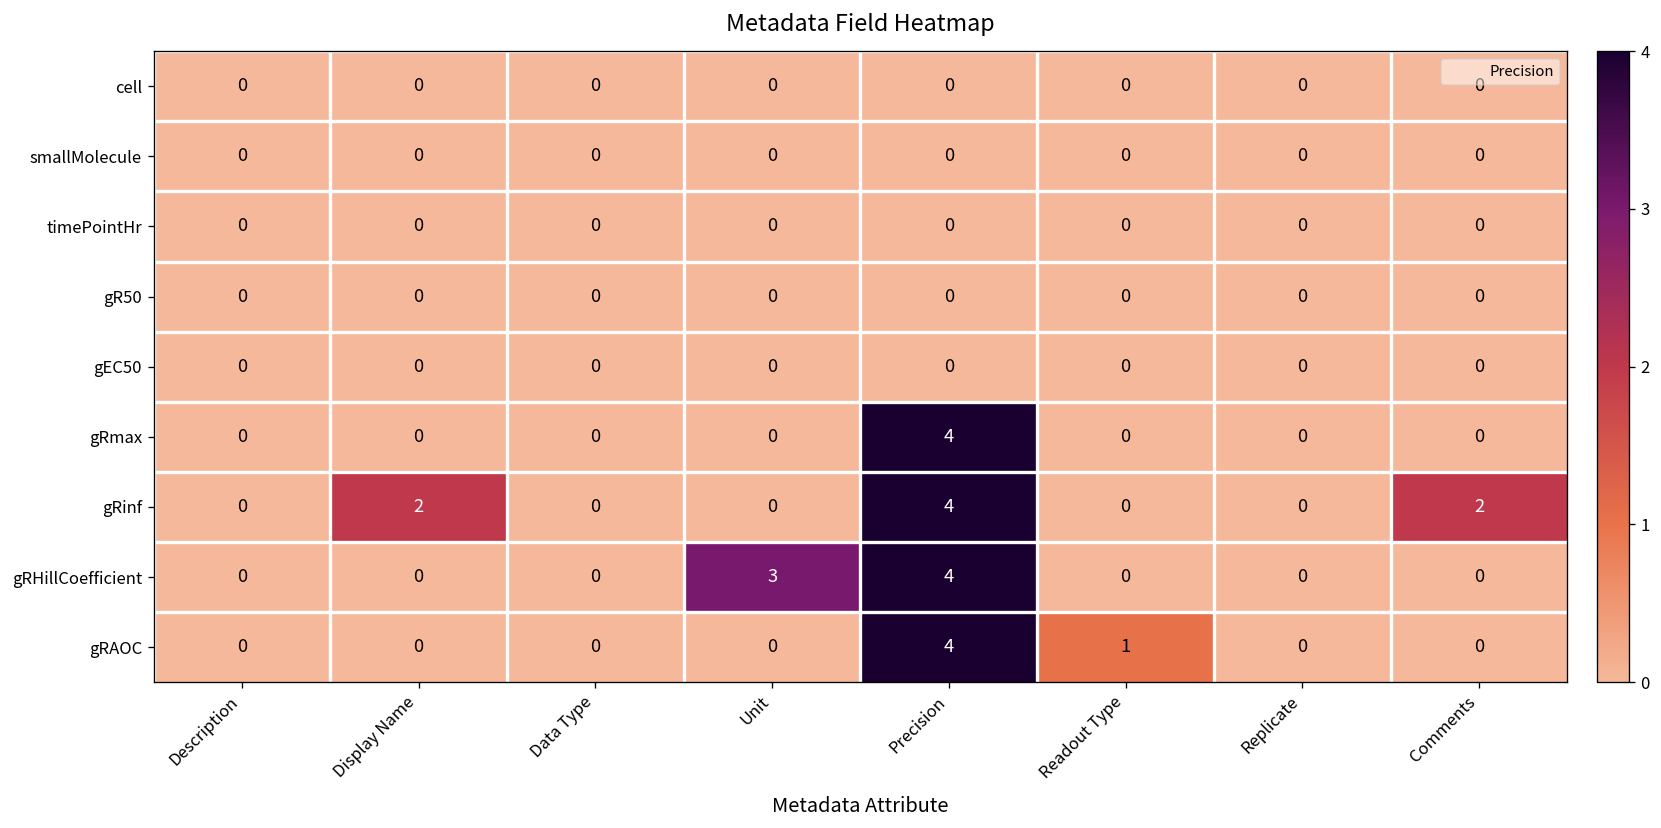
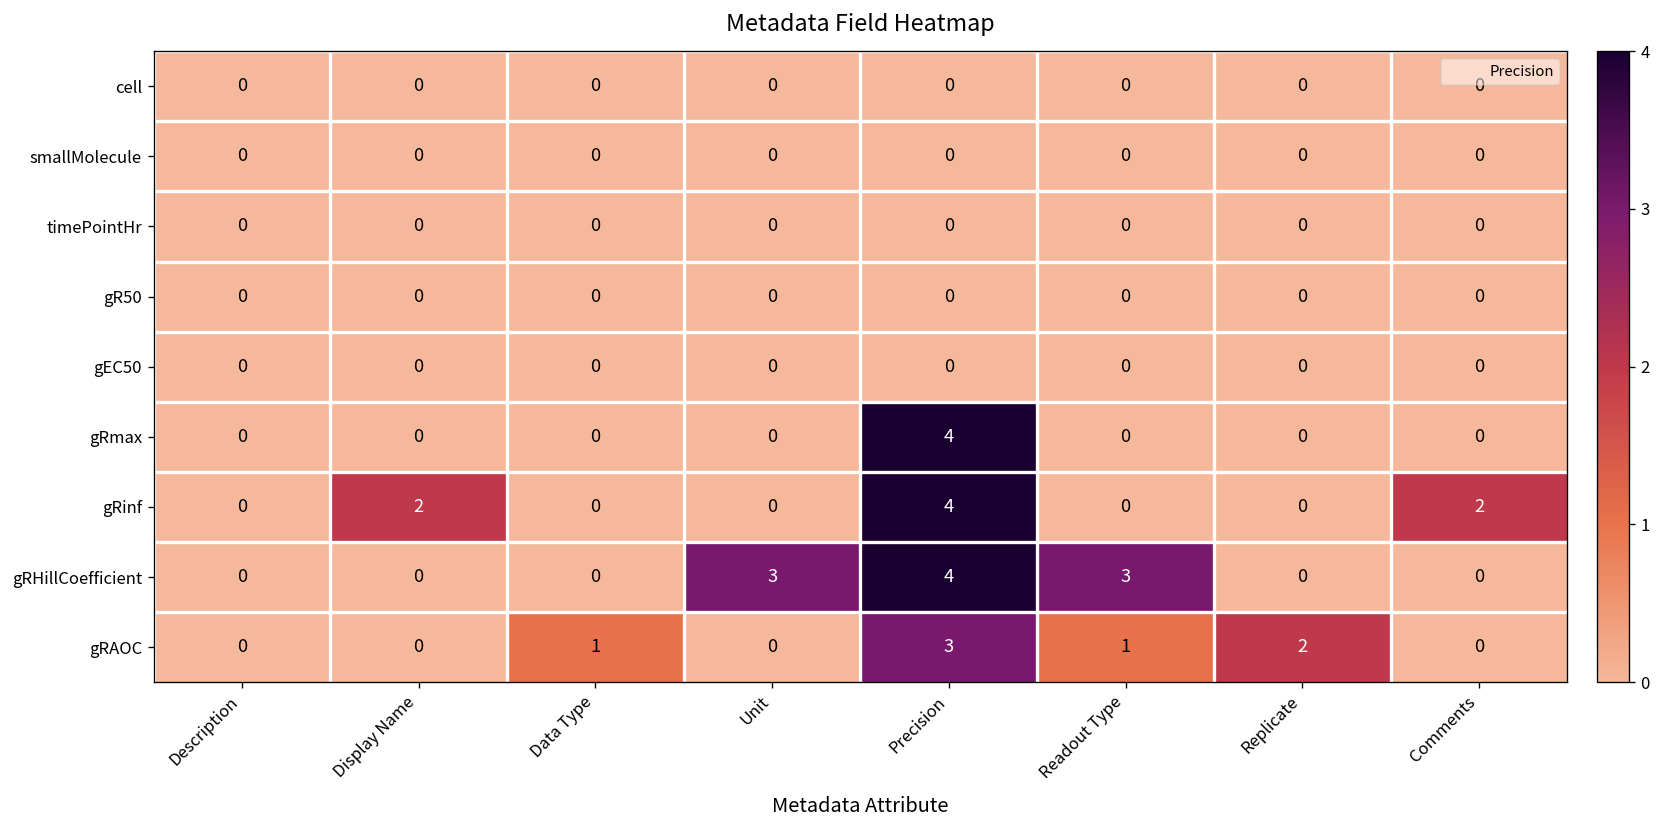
gRHillCoefficient, Readout Type: 0 -> 3
gRAOC, Data Type: 0 -> 1
gRAOC, Precision: 4 -> 3
gRAOC, Replicate: 0 -> 2
